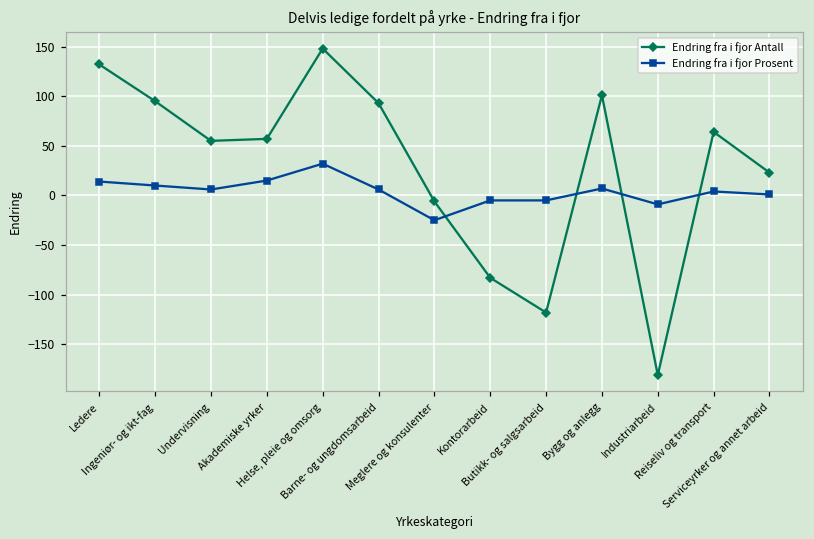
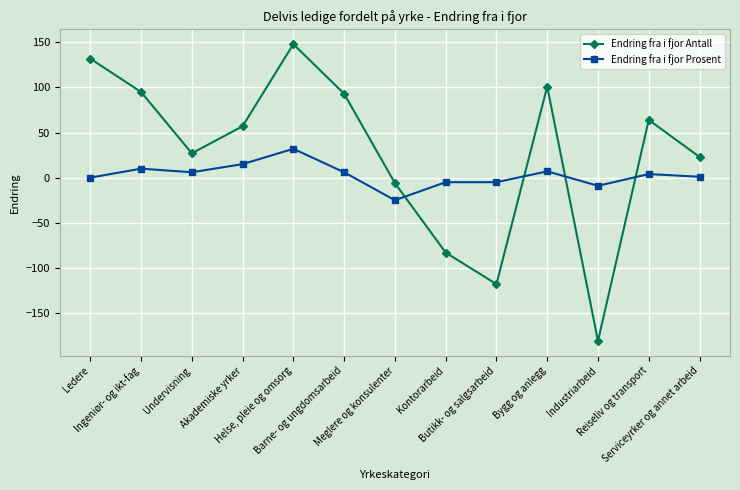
Endring fra i fjor Prosent, Ledere: 10 -> 0
Endring fra i fjor Antall, Undervisning: 60 -> 30
